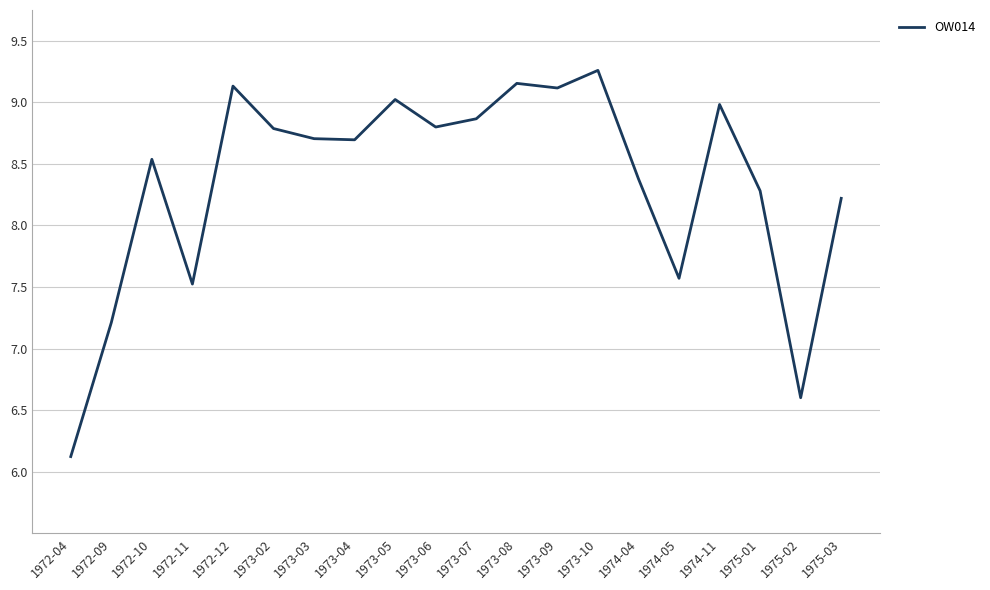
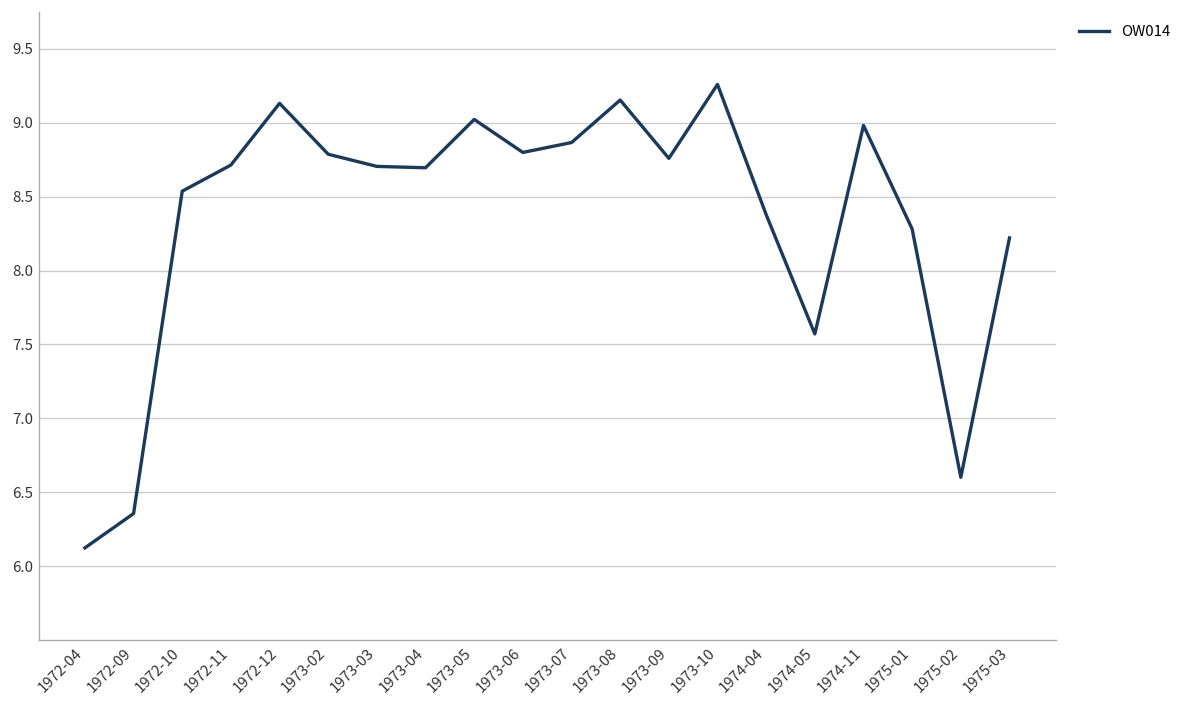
1972-09: 7.21 -> 6.36
1972-11: 7.52 -> 8.71
1973-09: 9.12 -> 8.76
